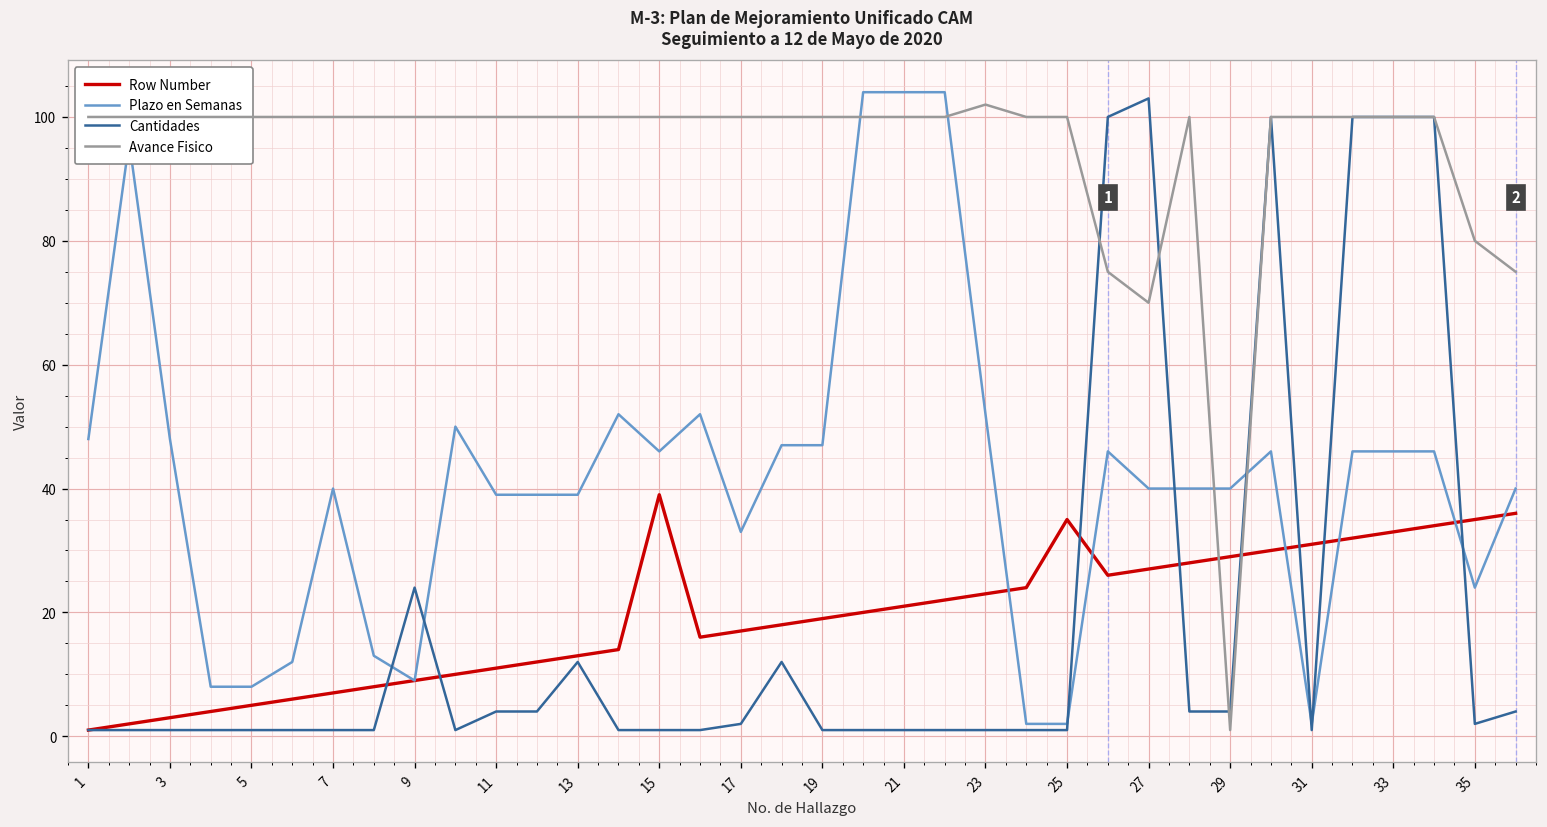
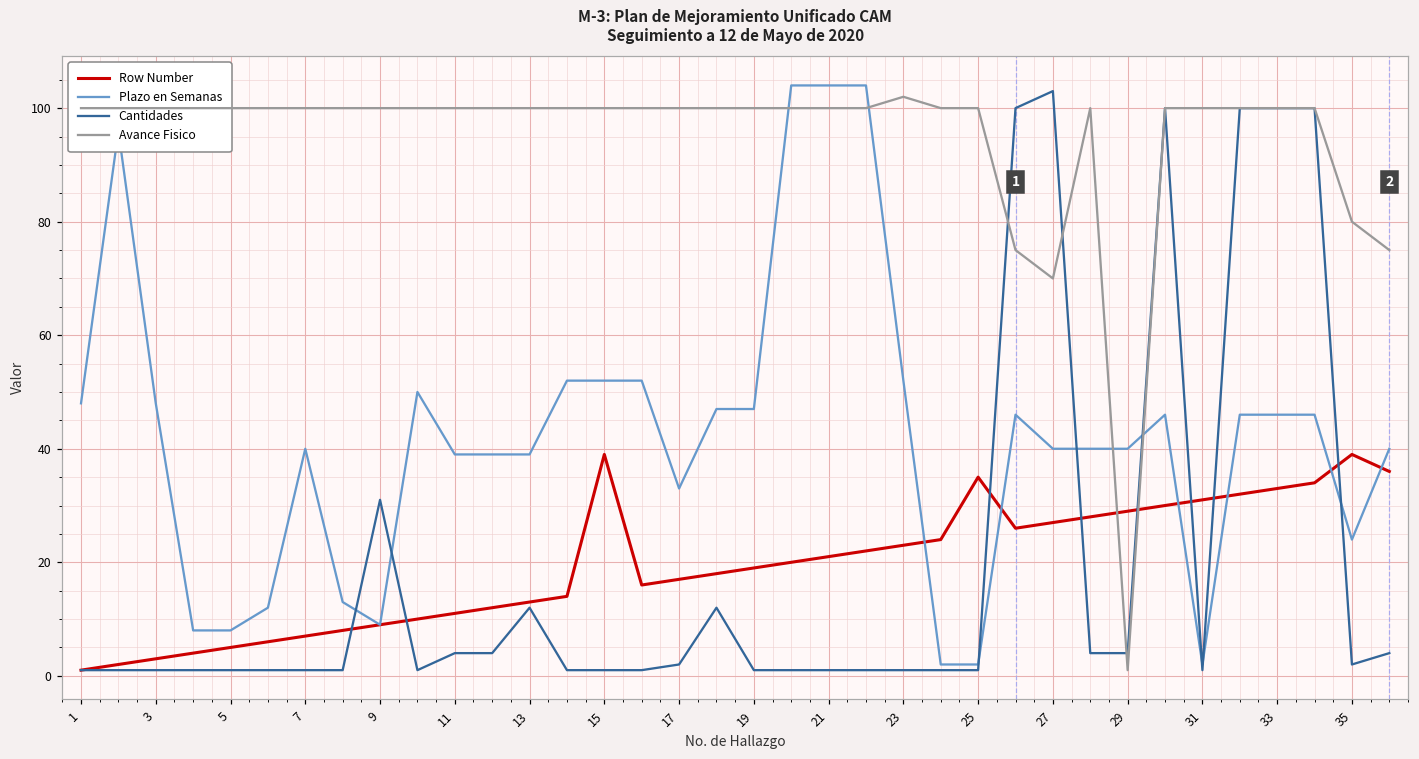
Cantidades, 9: 24 -> 31
Plazo en Semanas, 15: 46 -> 52
Row Number, 35: 35 -> 39
